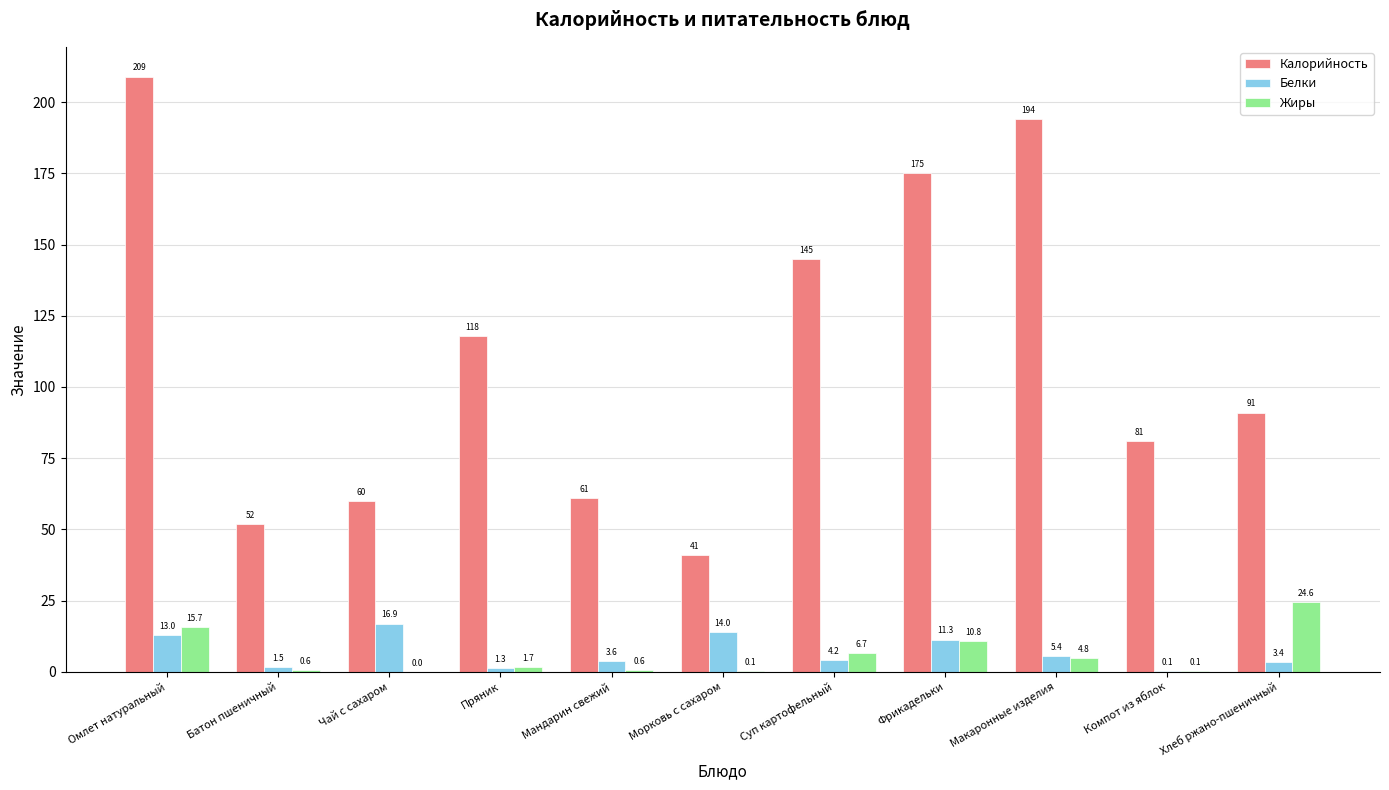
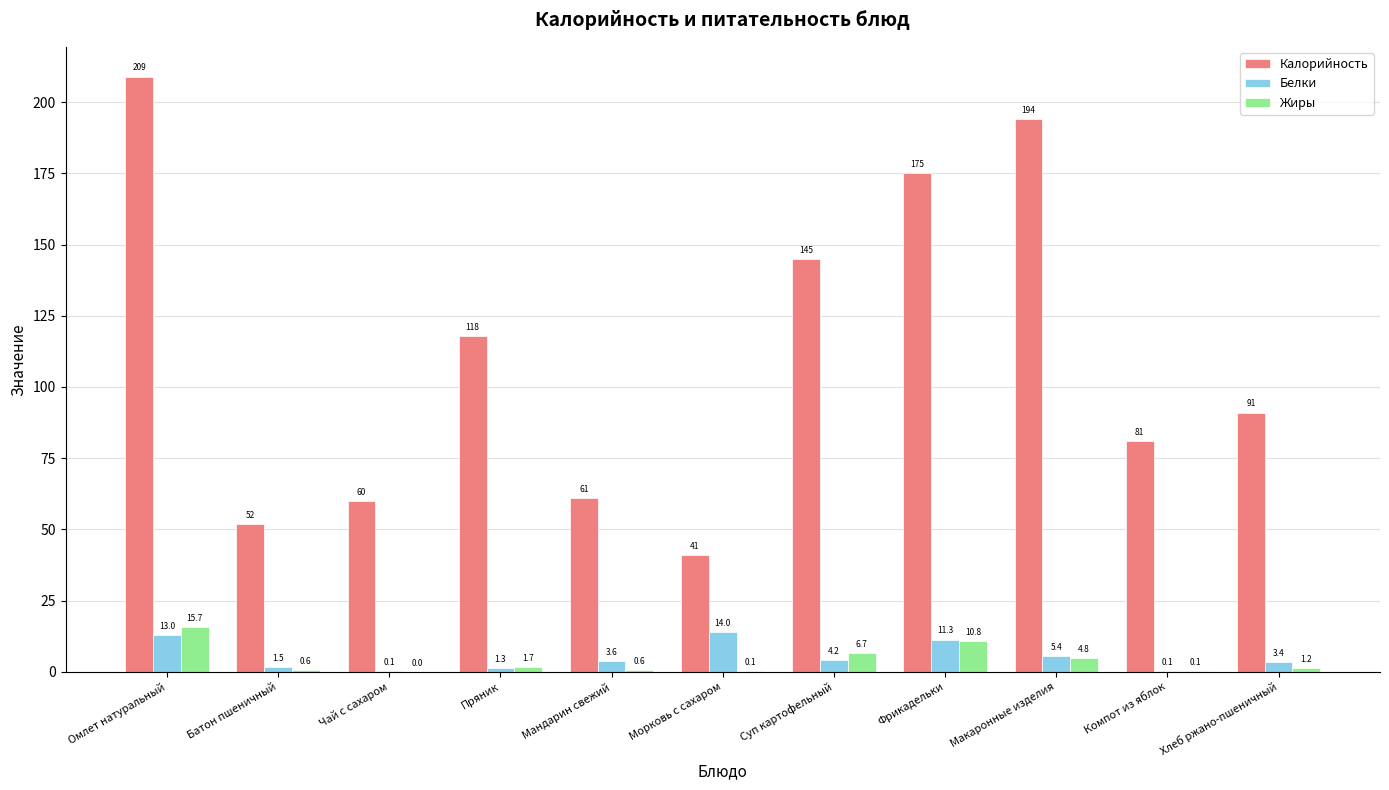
Белки, Чай с сахаром: 16.9 -> 0.1
Жиры, Хлеб ржано-пшеничный: 24.6 -> 1.2
